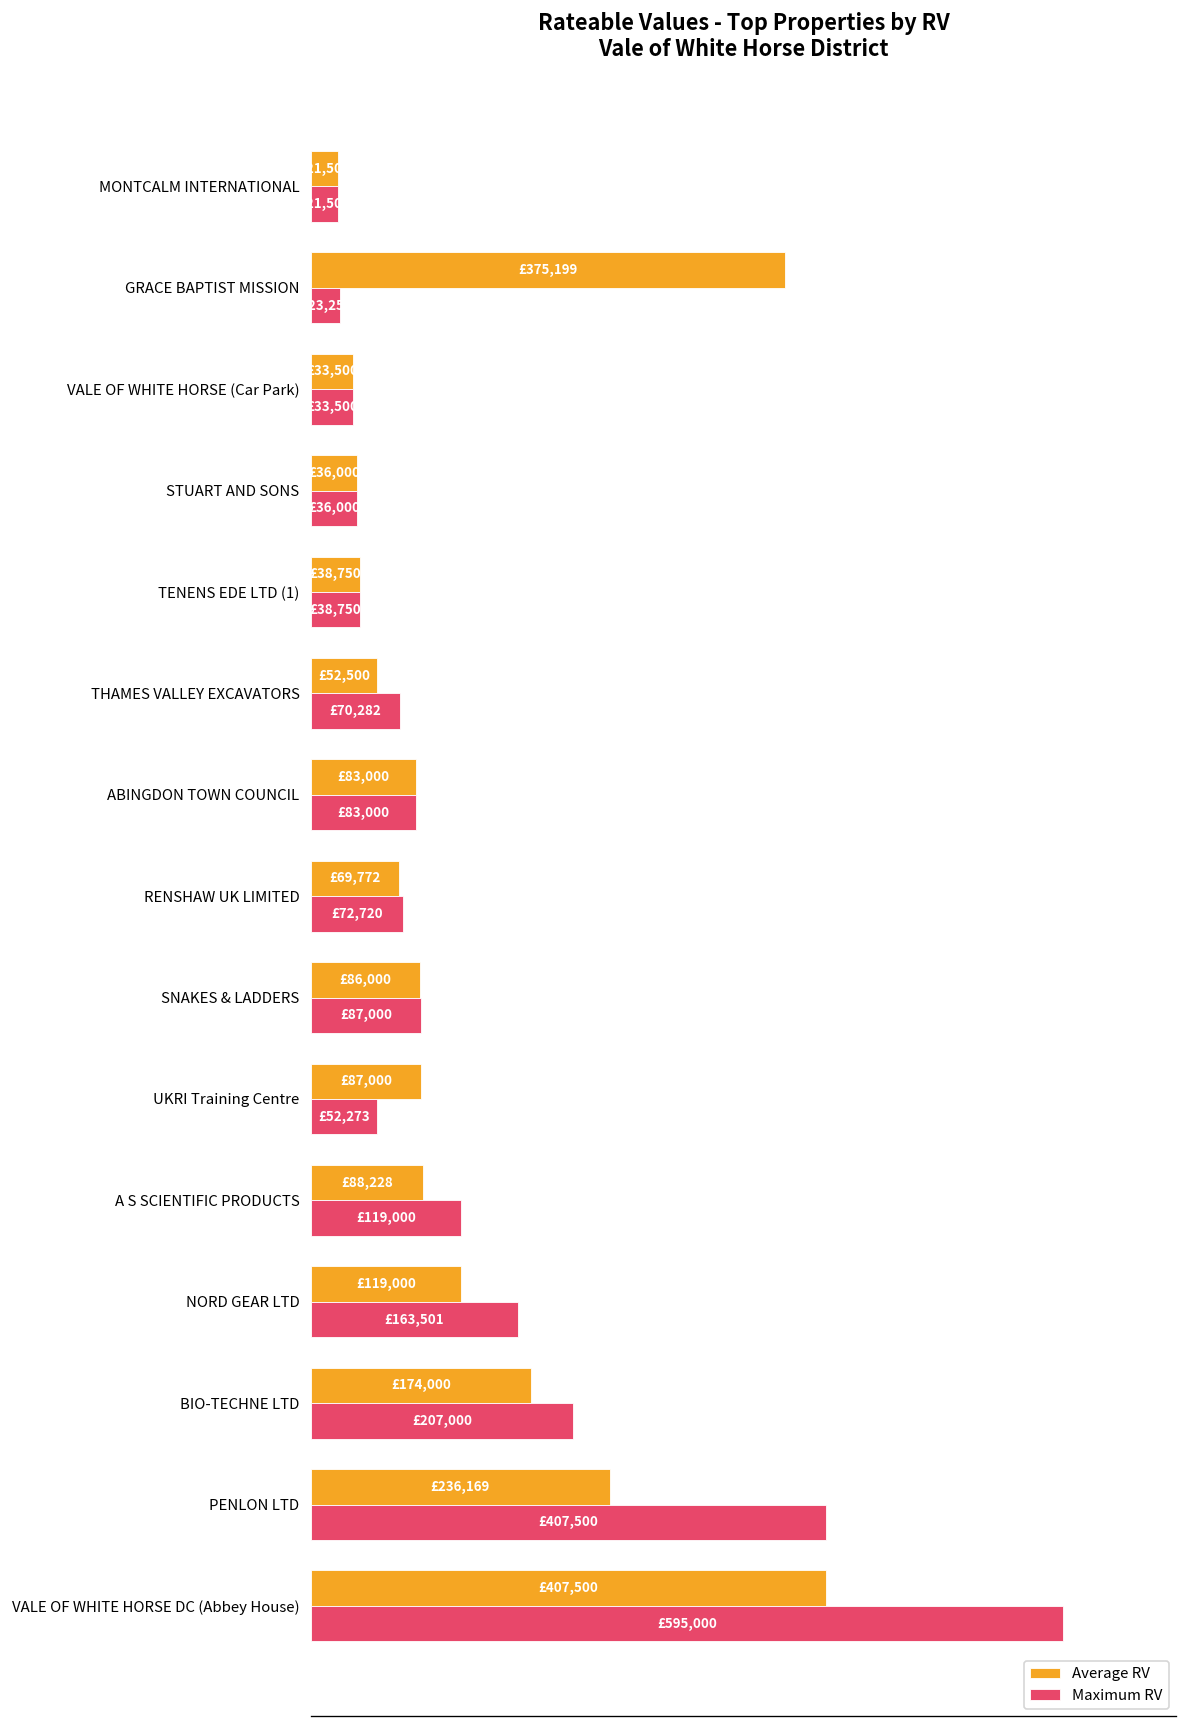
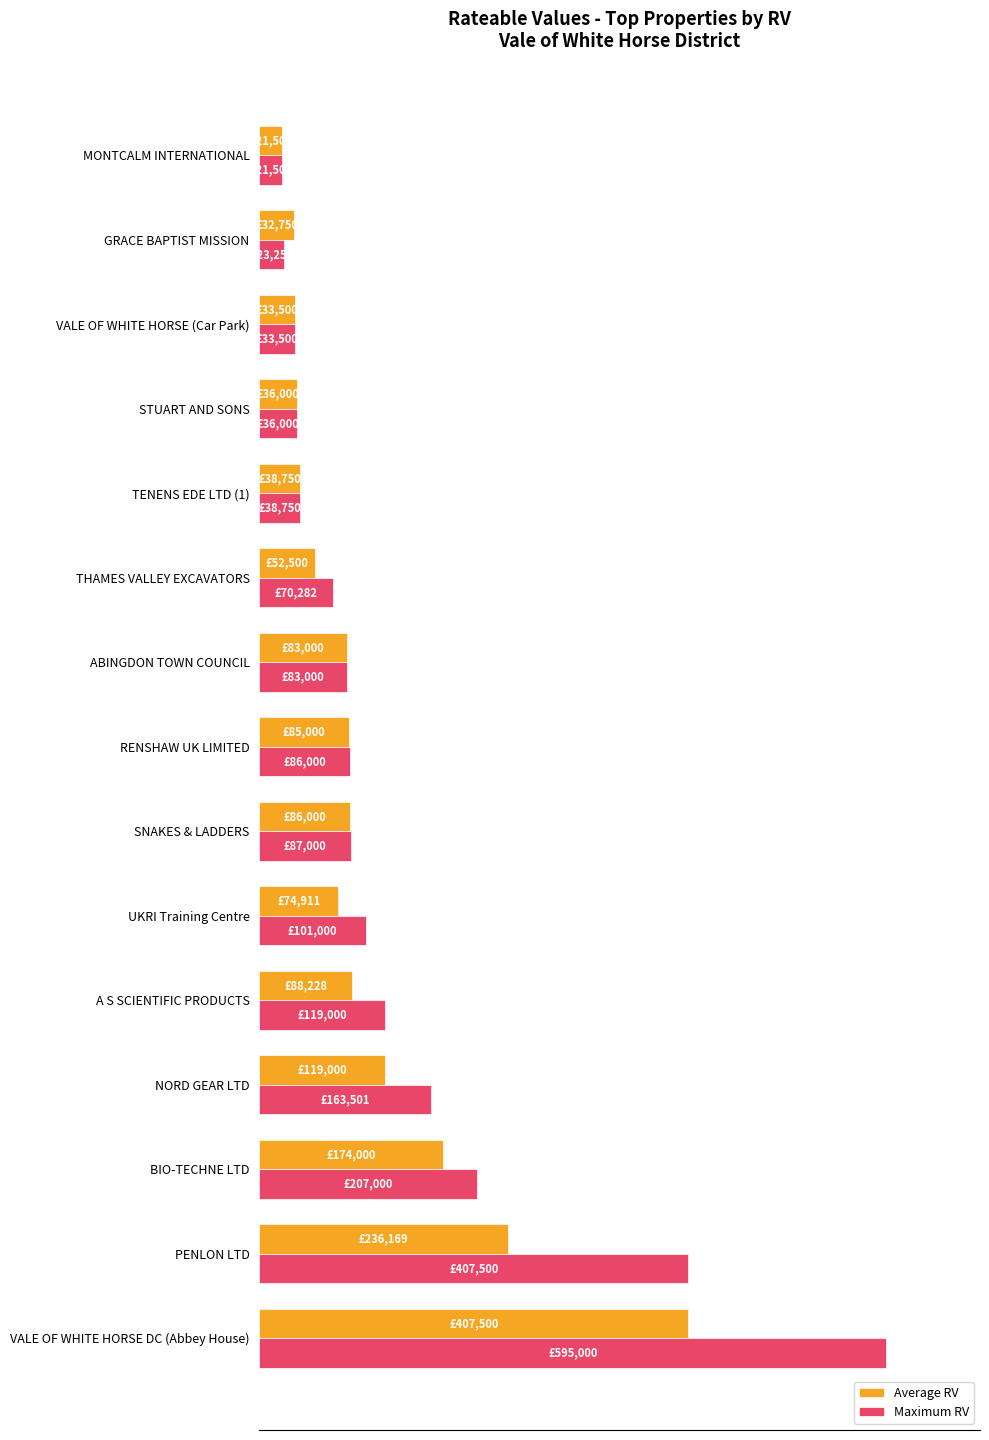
Average RV, GRACE BAPTIST MISSION: £375,199 -> £32,750
Average RV, RENSHAW UK LIMITED: £69,772 -> £85,000
Maximum RV, RENSHAW UK LIMITED: £72,720 -> £86,000
Average RV, UKRI Training Centre: £87,000 -> £74,911
Maximum RV, UKRI Training Centre: £52,273 -> £101,000
